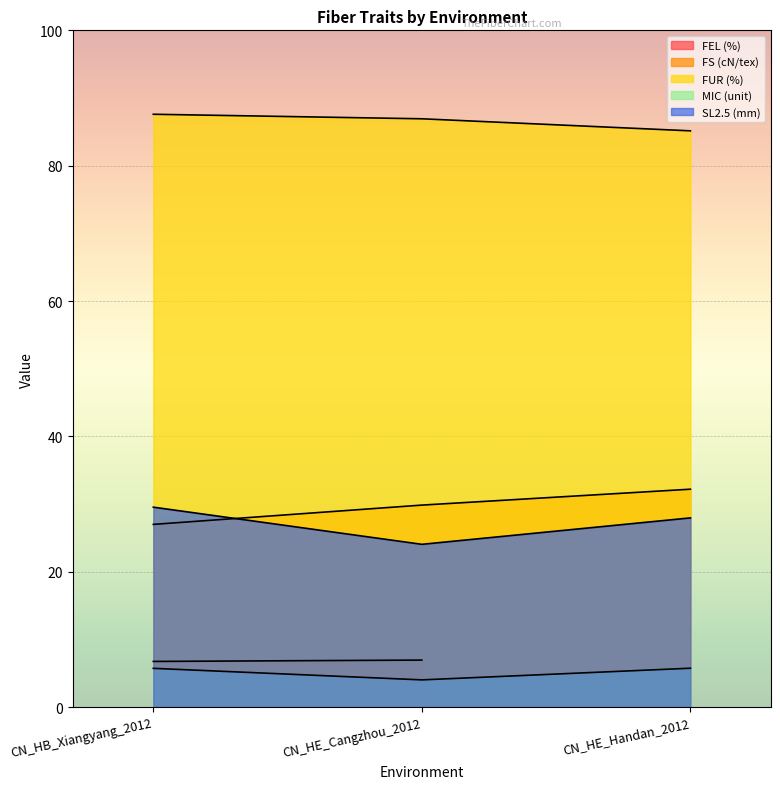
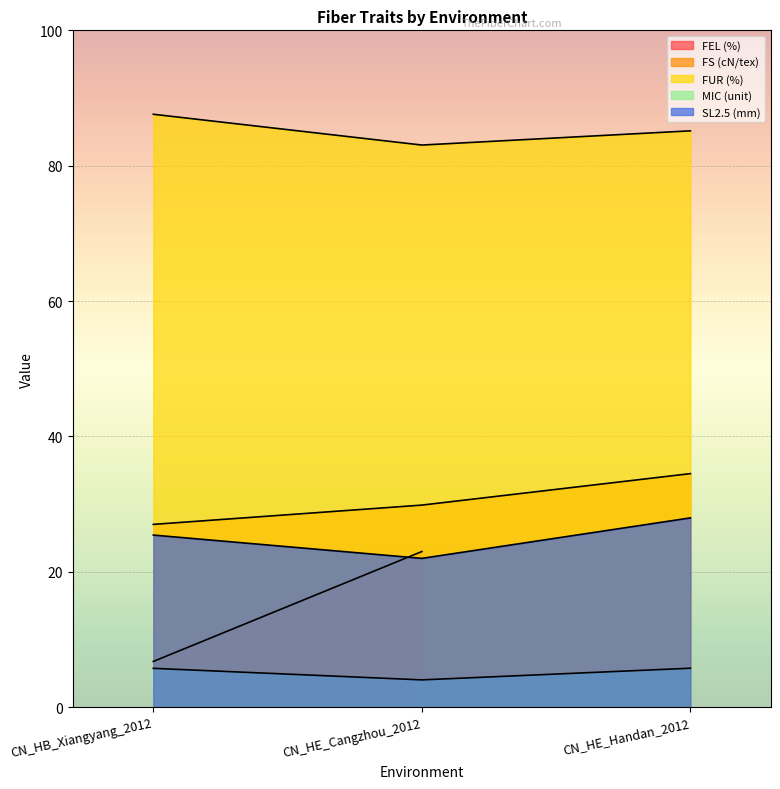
SL2.5 (mm), CN_HB_Xiangyang_2012: 30 -> 25
FEL (%), CN_HE_Cangzhou_2012: 7 -> 23
FUR (%), CN_HE_Cangzhou_2012: 87 -> 83
SL2.5 (mm), CN_HE_Cangzhou_2012: 24 -> 22
FS (cN/tex), CN_HE_Handan_2012: 32 -> 35
